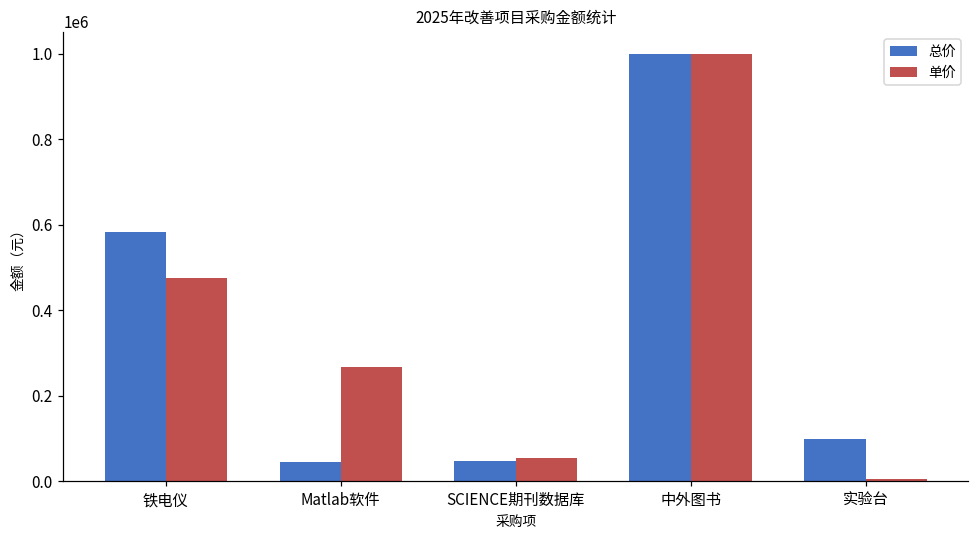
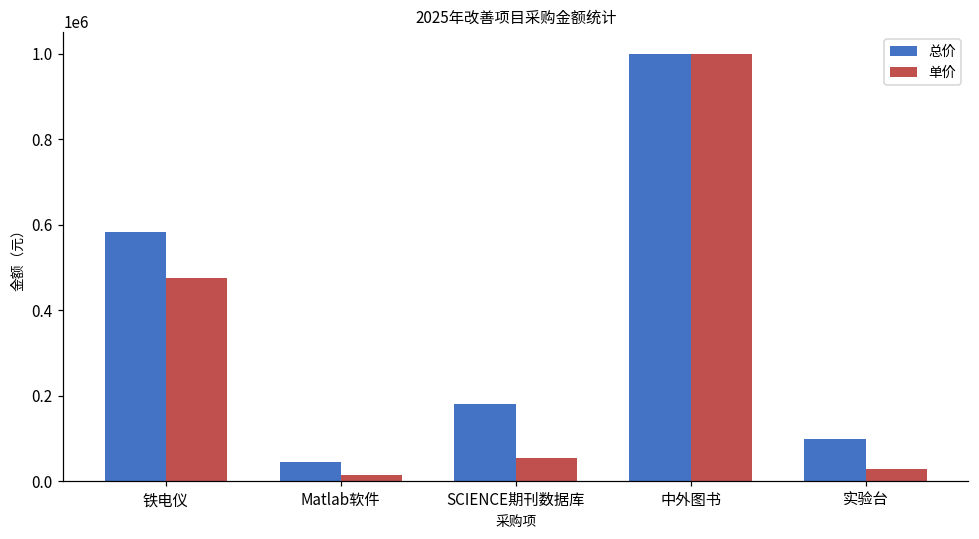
单价, Matlab软件: 270000 -> 20000
总价, SCIENCE期刊数据库: 50000 -> 180000
单价, 实验台: 10000 -> 30000
